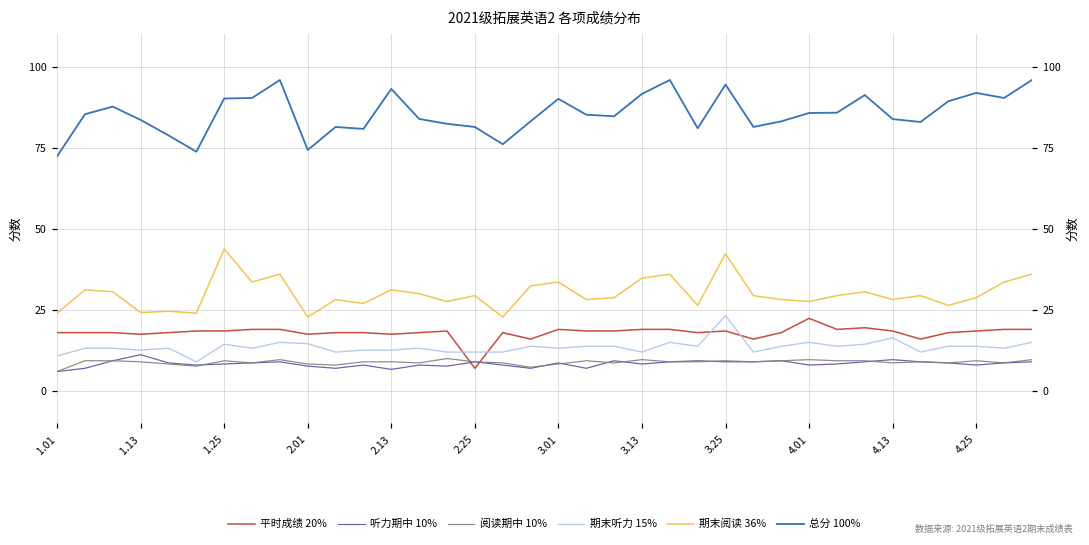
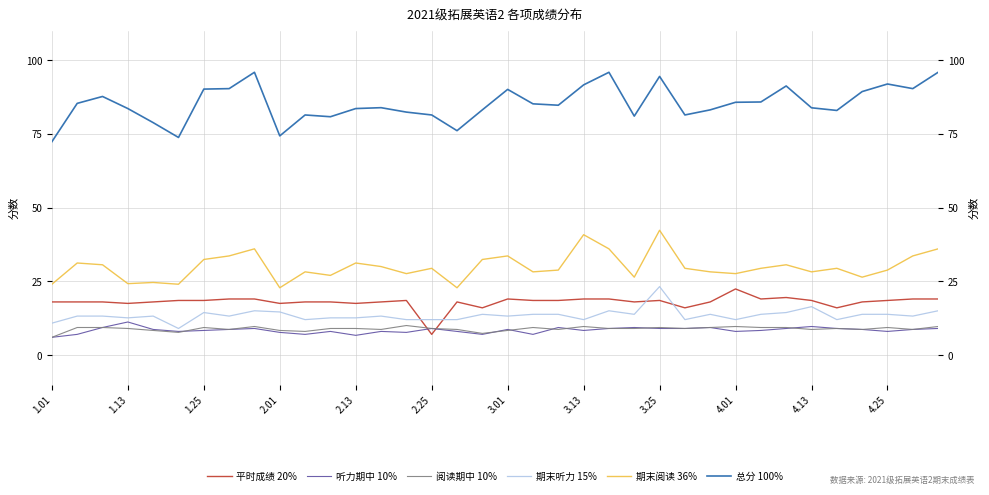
期末阅读 36%, 1.25: 44 -> 32
总分 100%, 2.13: 93 -> 84
期末阅读 36%, 3.13: 35 -> 41
期末听力 15%, 4.01: 15 -> 12
